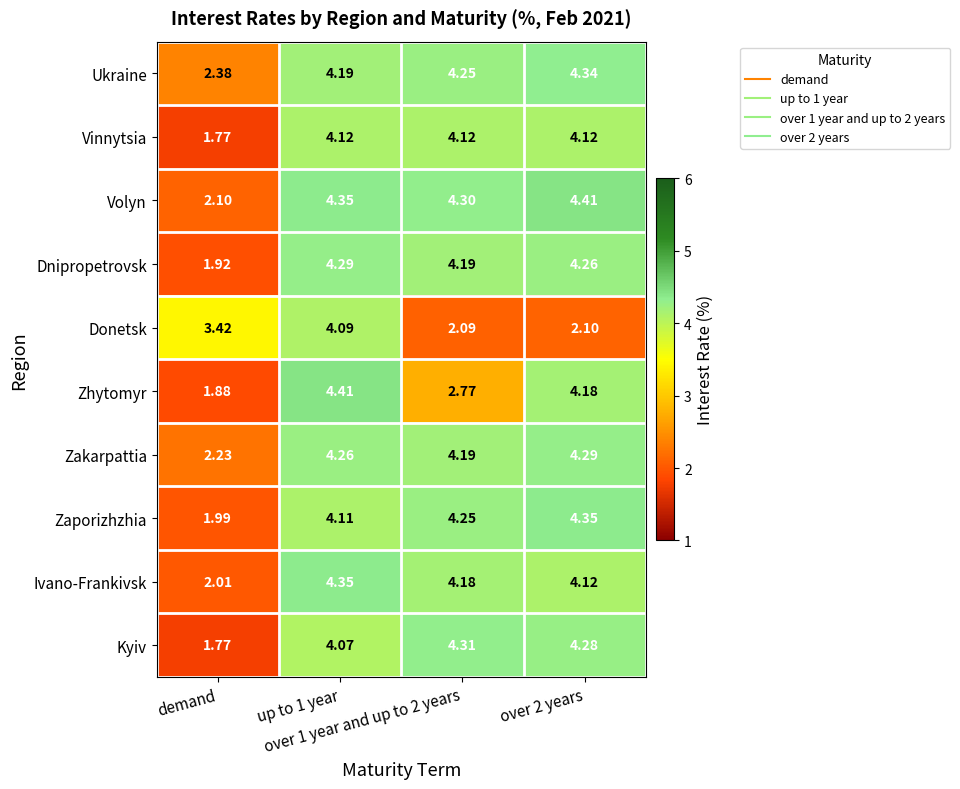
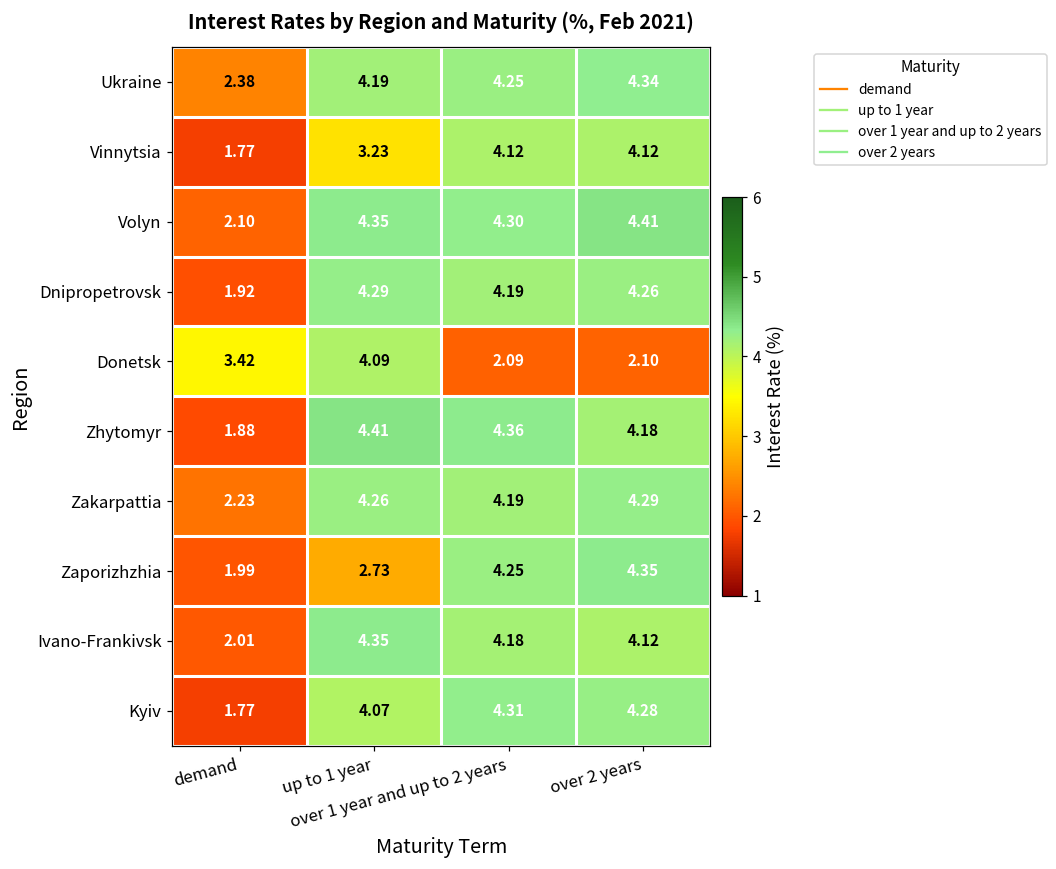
Vinnytsia, up to 1 year: 4.12 -> 3.23
Zhytomyr, over 1 year and up to 2 years: 2.77 -> 4.36
Zaporizhzhia, up to 1 year: 4.11 -> 2.73
